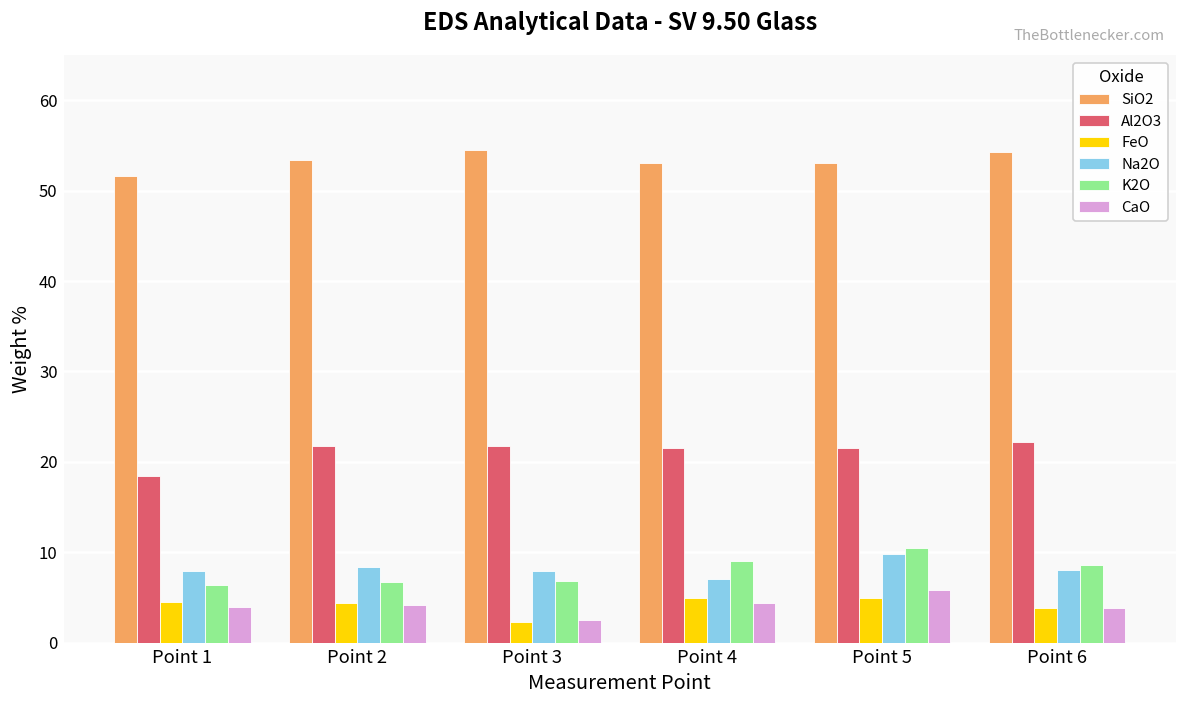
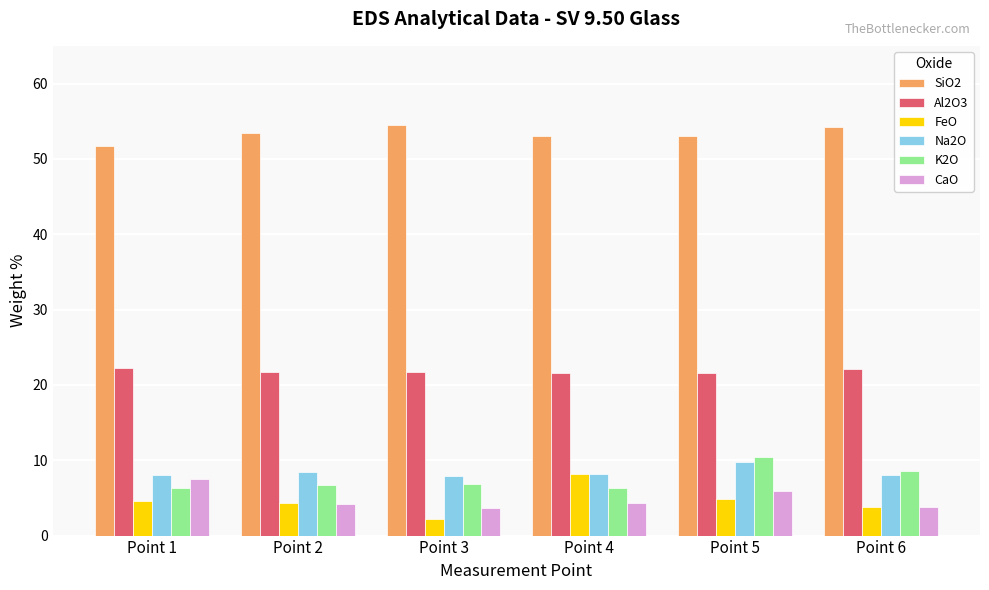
Al2O3, Point 1: 18 -> 22
CaO, Point 1: 4 -> 8
CaO, Point 3: 3 -> 4
FeO, Point 4: 5 -> 8
Na2O, Point 4: 7 -> 8
K2O, Point 4: 9 -> 6
